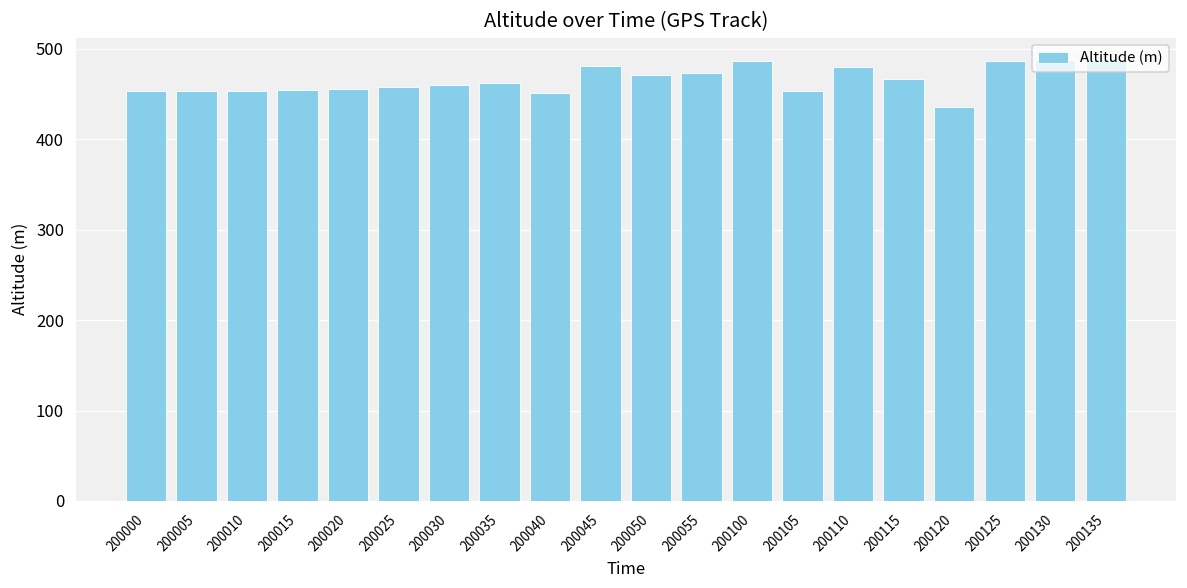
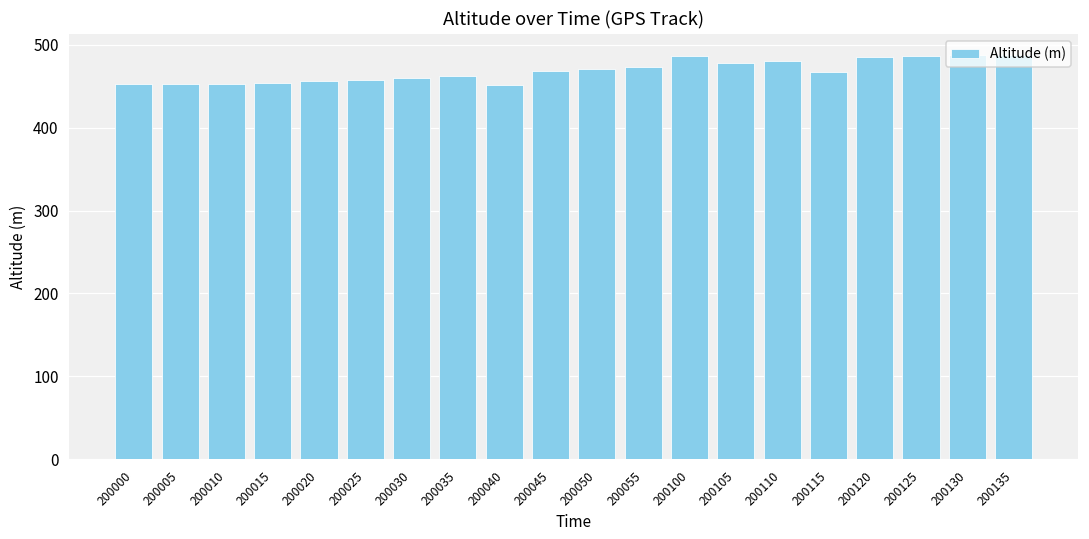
200045: 480 -> 470
200105: 450 -> 480
200120: 440 -> 490
